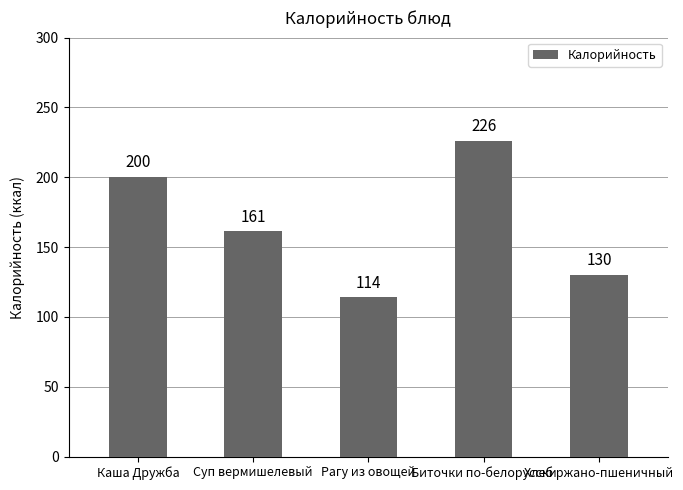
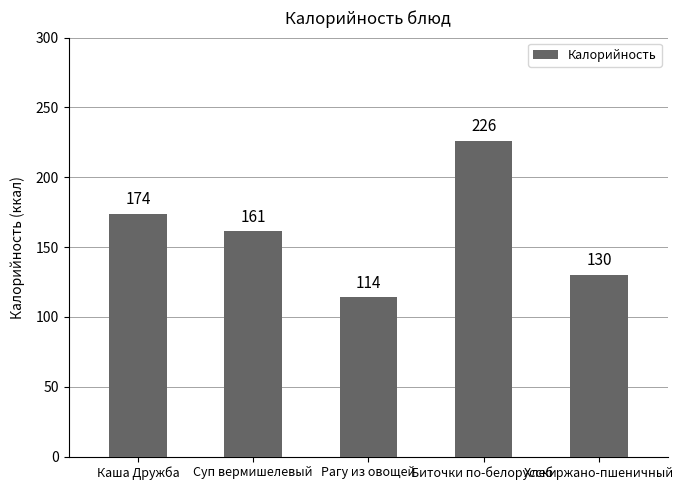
Каша Дружба: 200 -> 174
